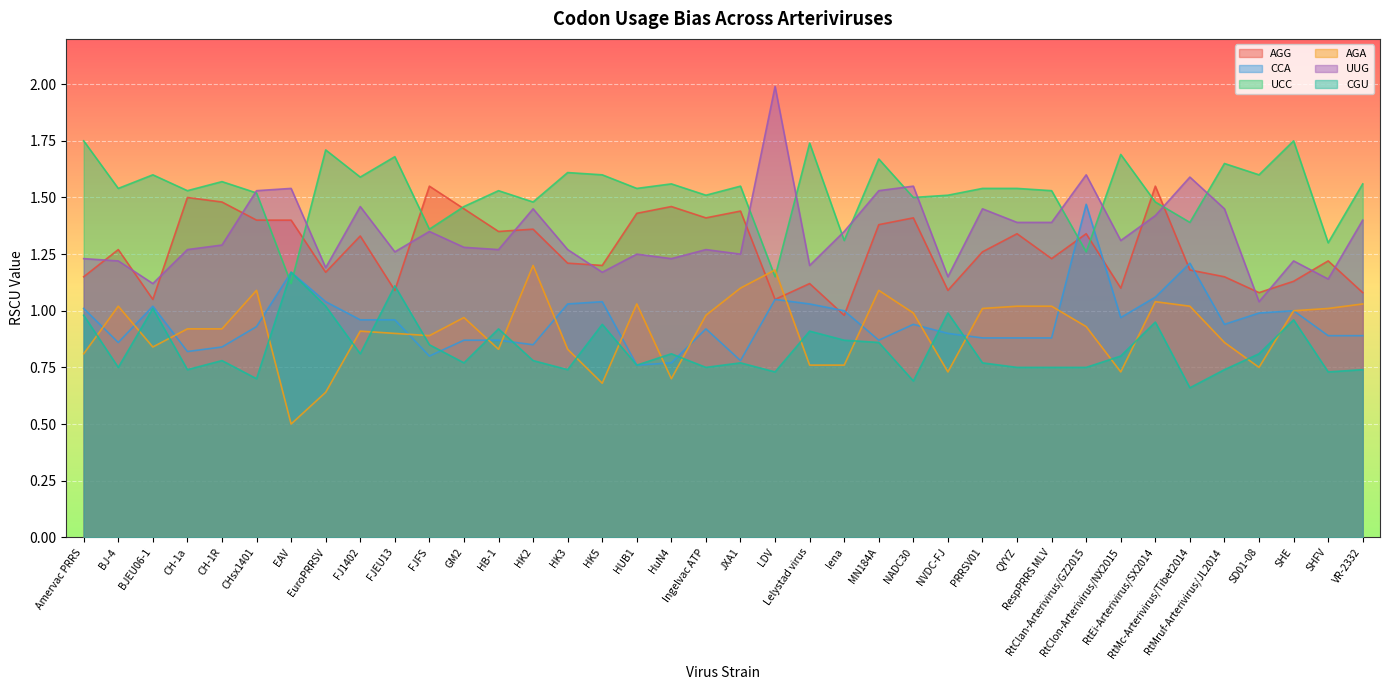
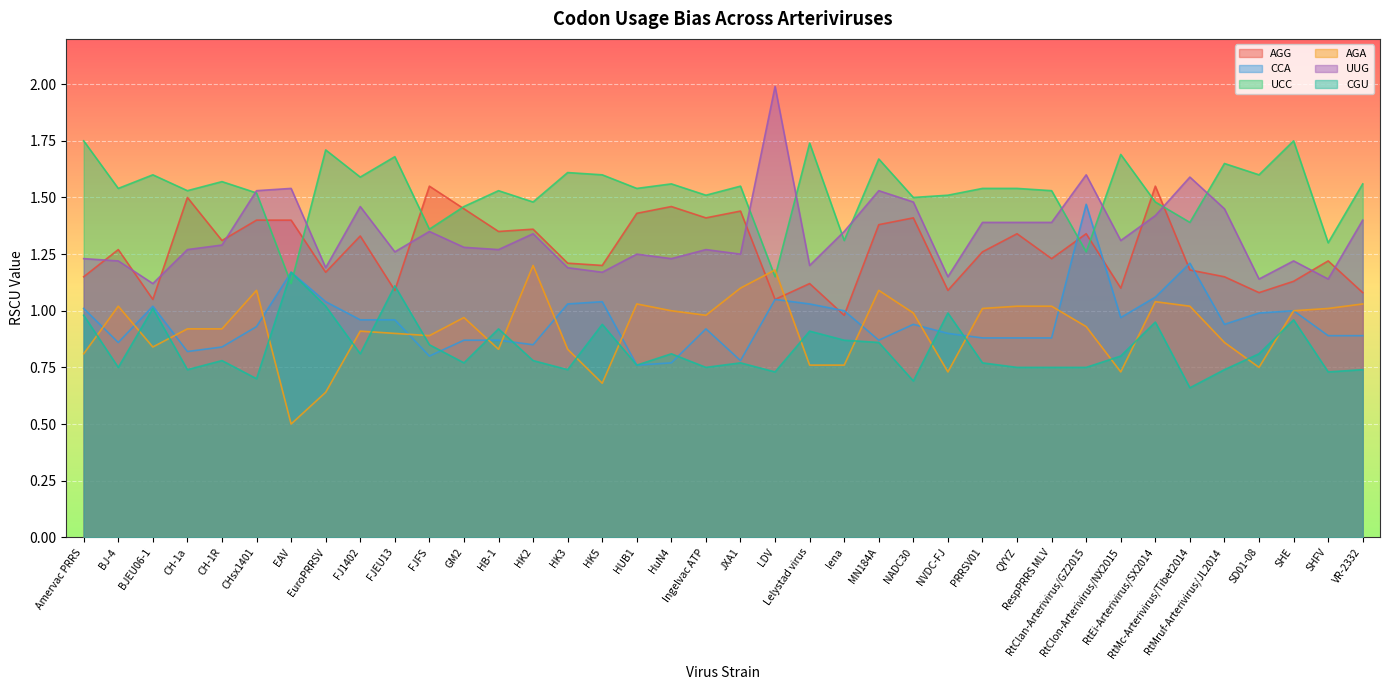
AGG, CH-1R: 1.48 -> 1.31
UUG, HK2: 1.45 -> 1.34
UUG, HK3: 1.27 -> 1.19
AGA, HuN4: 0.7 -> 1.0
UUG, NADC30: 1.55 -> 1.48
UUG, PRRSV01: 1.45 -> 1.39
UUG, SD01-08: 1.04 -> 1.14
